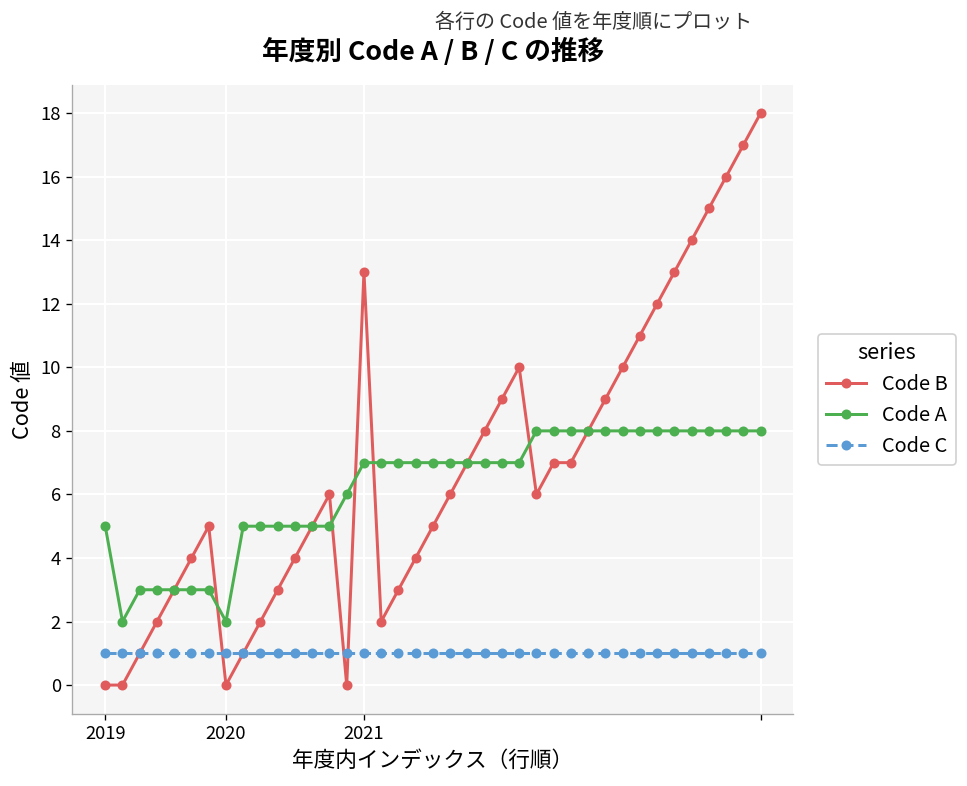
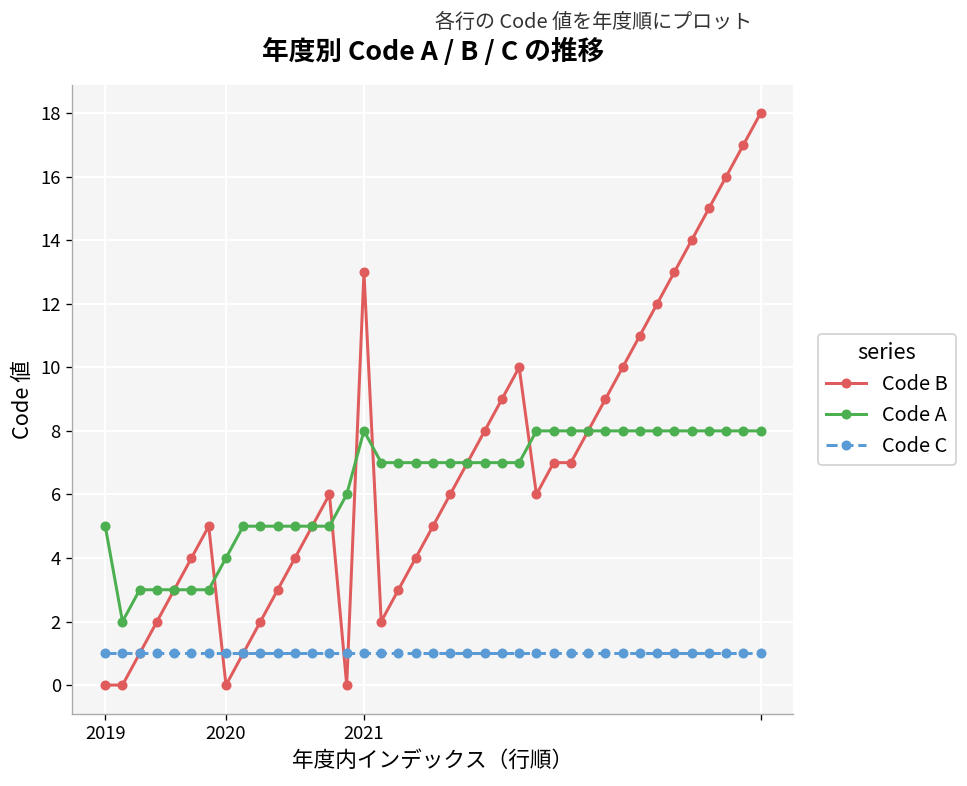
Code A, 2020: 2 -> 4
Code A, 2021: 7 -> 8
